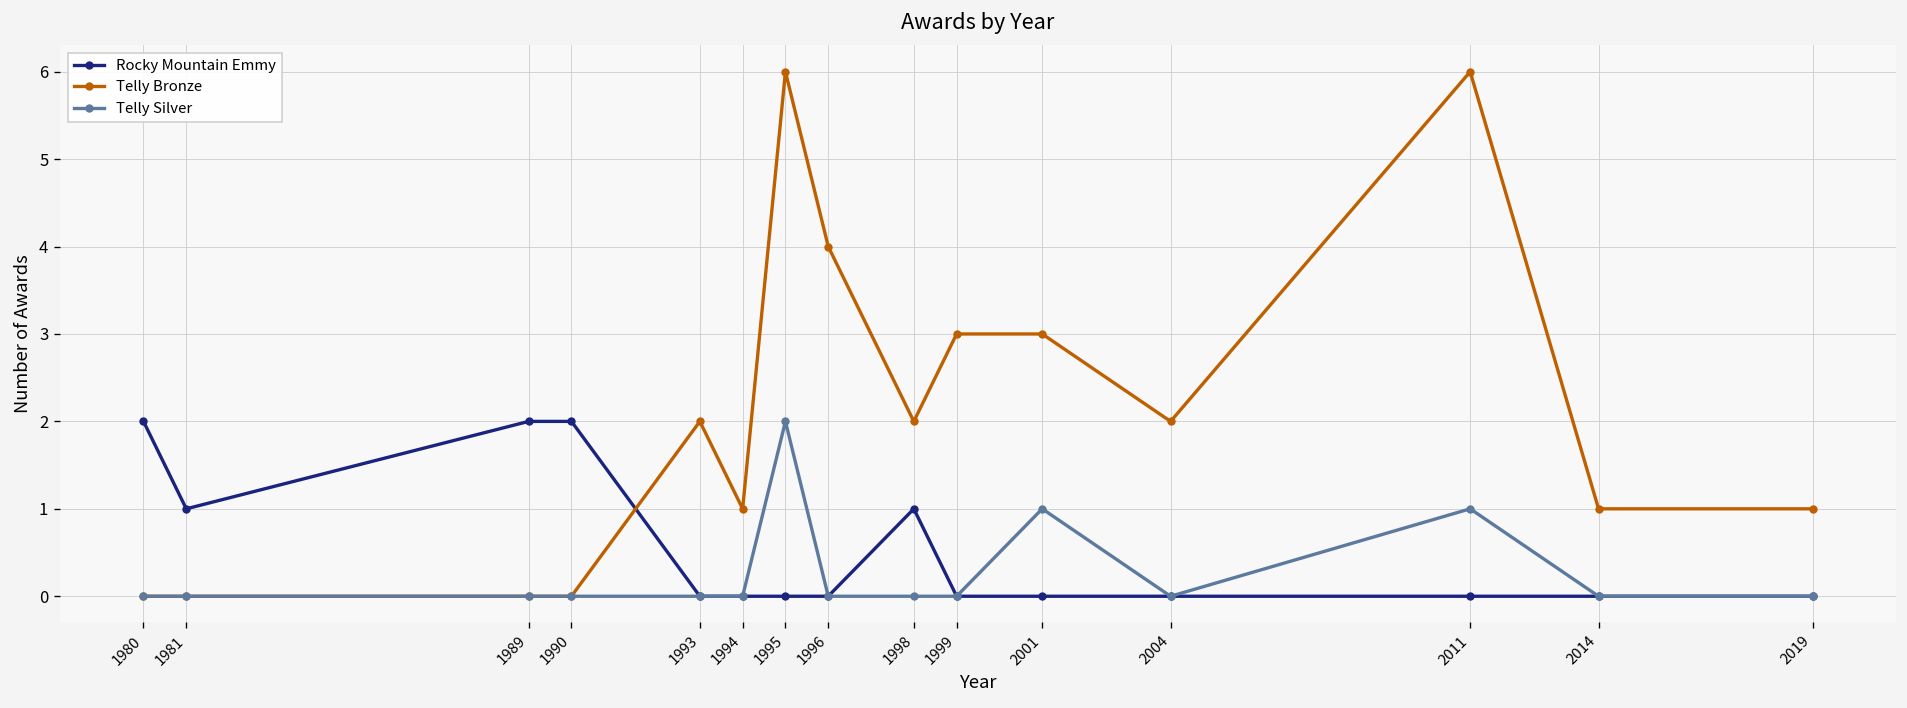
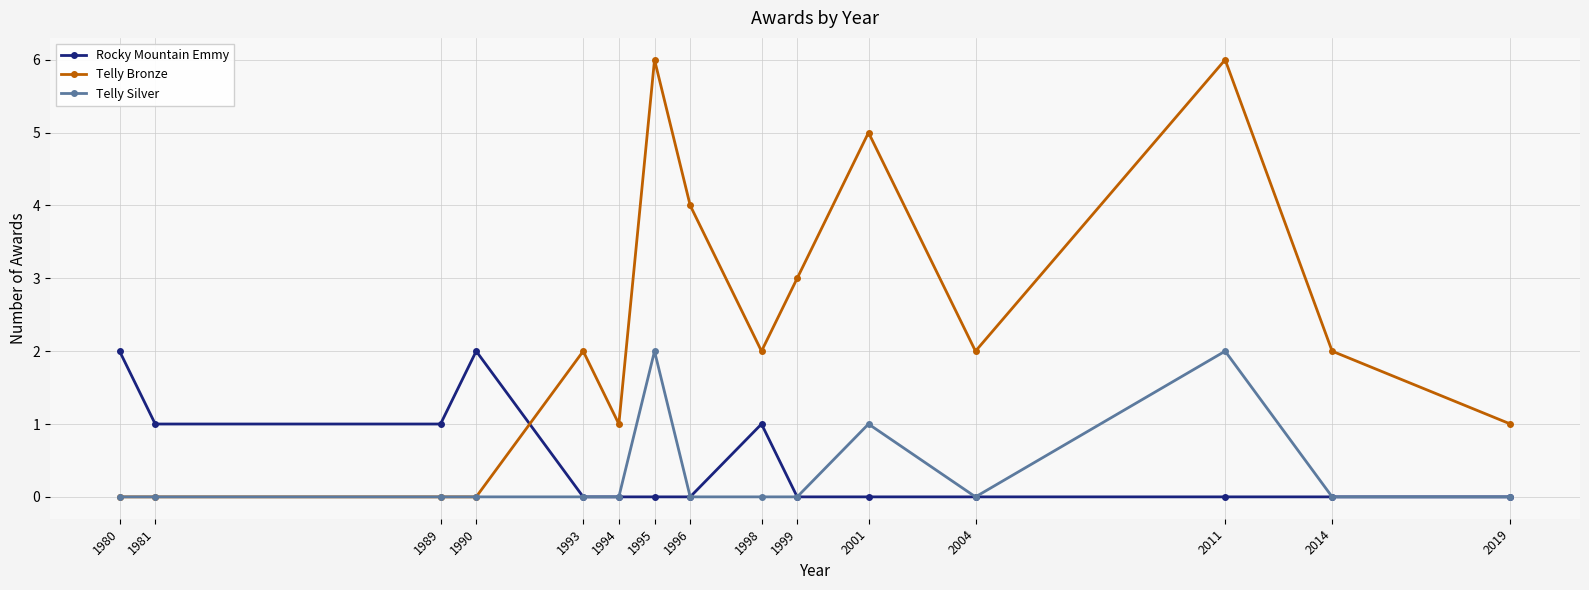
Rocky Mountain Emmy, 1989: 2 -> 1
Telly Bronze, 2001: 3 -> 5
Telly Silver, 2011: 1 -> 2
Telly Bronze, 2014: 1 -> 2
